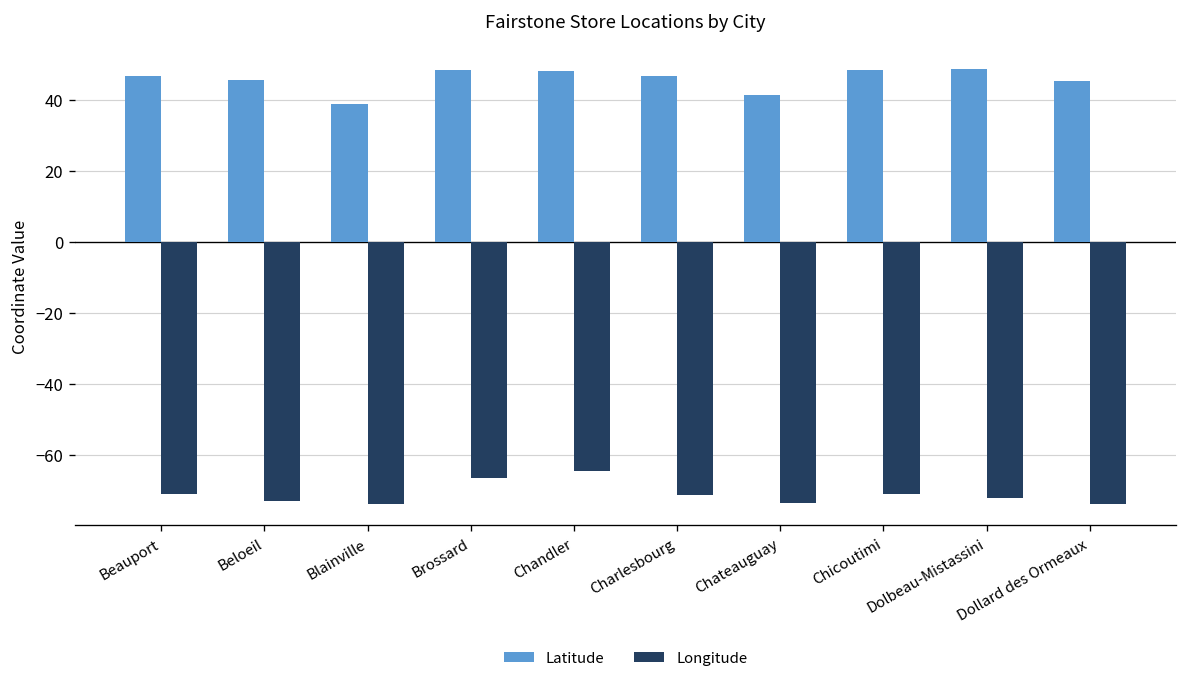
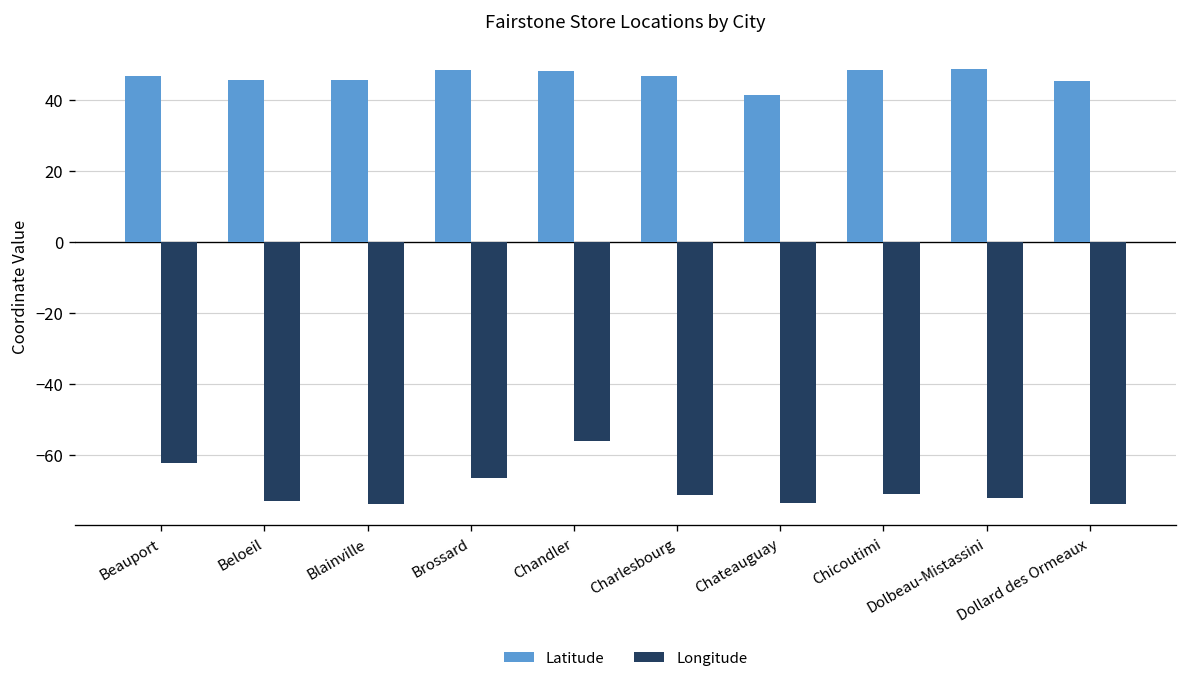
Longitude, Beauport: -71 -> -62
Latitude, Blainville: 39 -> 46
Longitude, Chandler: -65 -> -56
